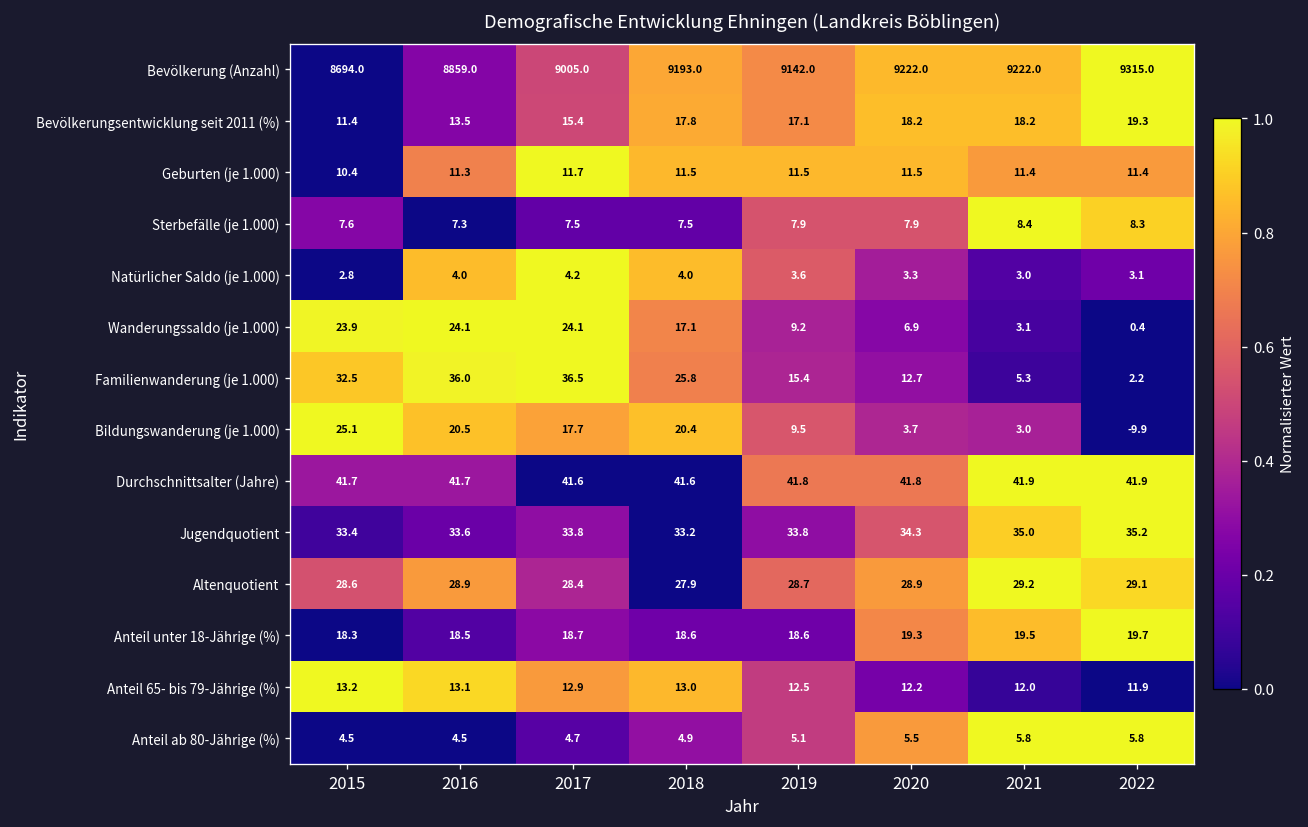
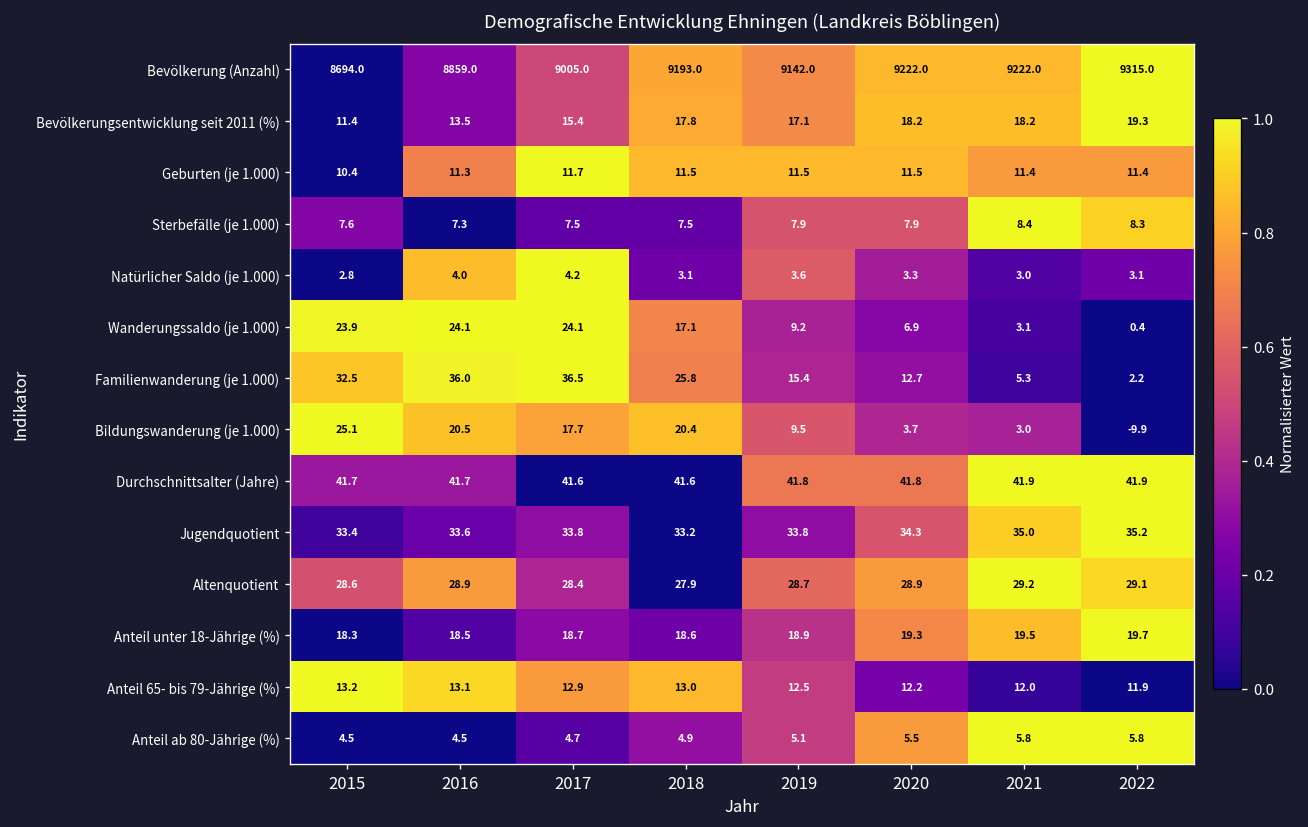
Natürlicher Saldo (je 1.000), 2018: 4.0 -> 3.1
Anteil unter 18-Jährige (%), 2019: 18.6 -> 18.9
